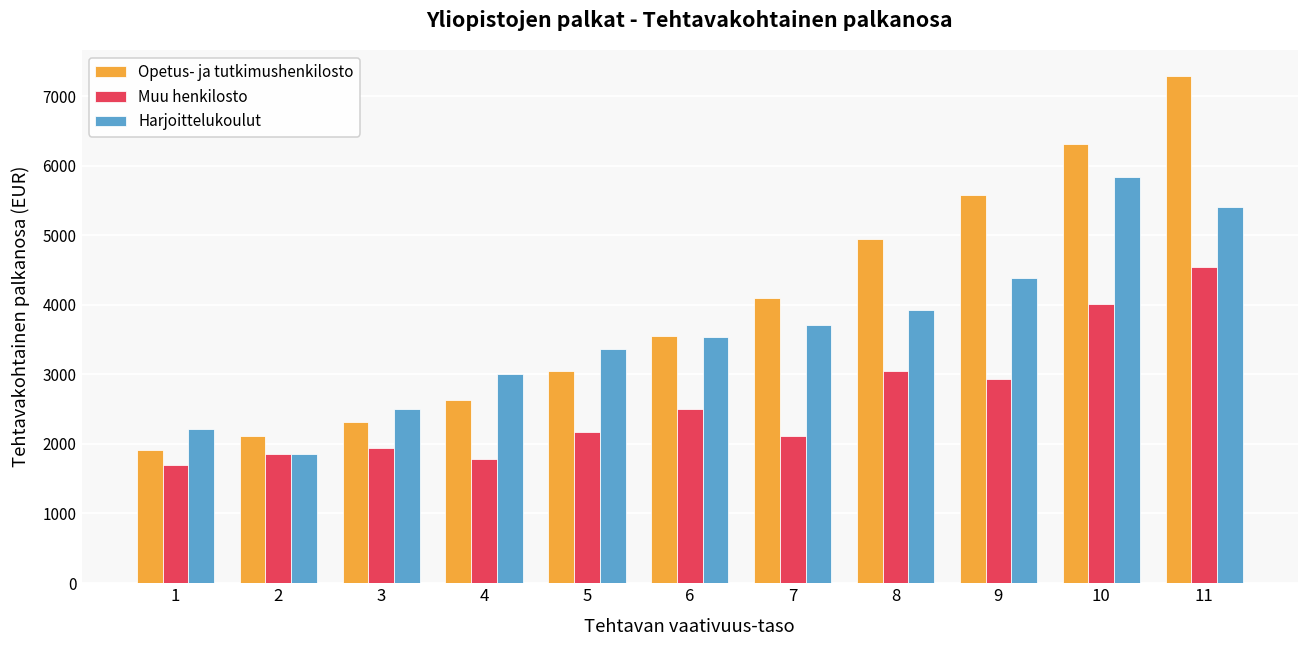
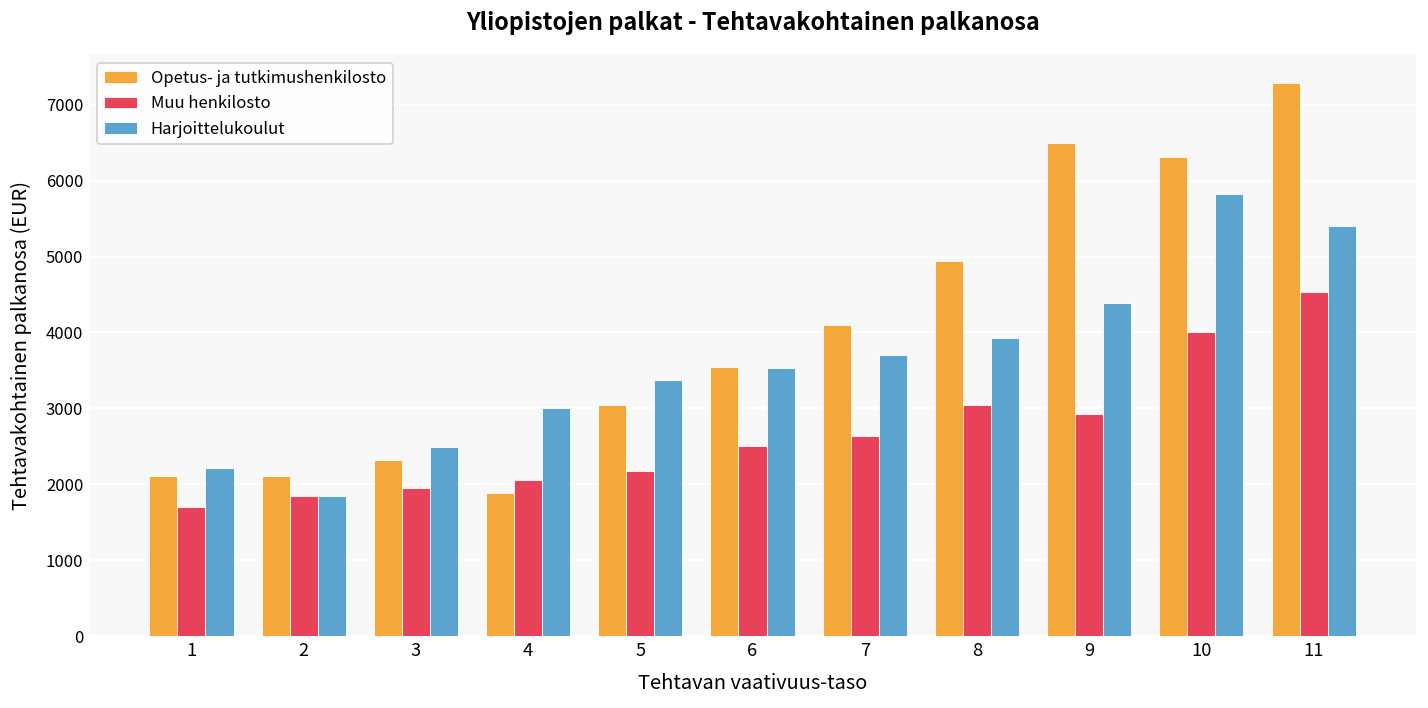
Opetus- ja tutkimushenkilosto, 1: 1900 -> 2100
Opetus- ja tutkimushenkilosto, 4: 2600 -> 1900
Muu henkilosto, 4: 1800 -> 2100
Muu henkilosto, 7: 2100 -> 2600
Opetus- ja tutkimushenkilosto, 9: 5600 -> 6500
